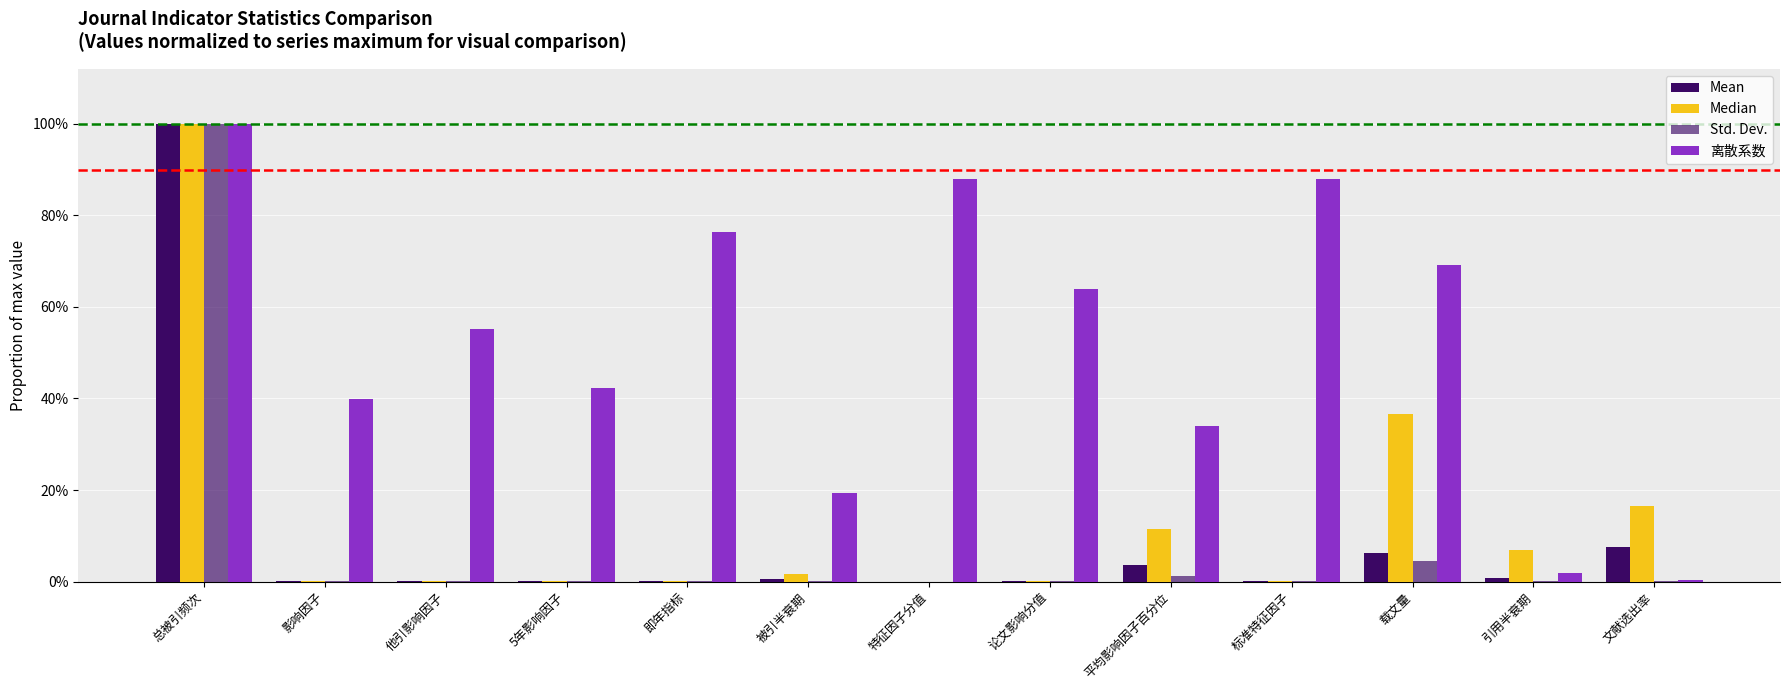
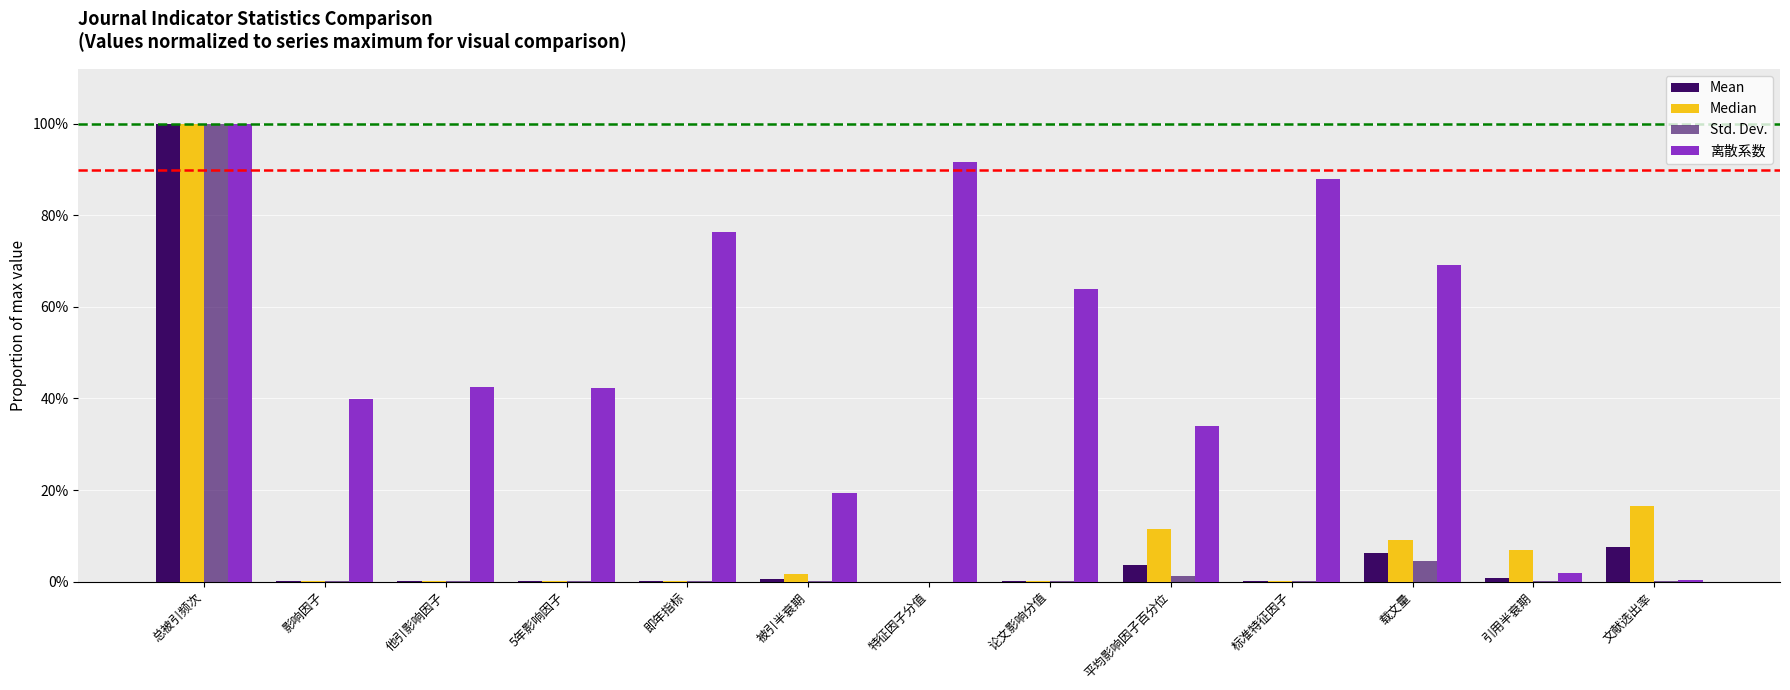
离散系数, 他引影响因子: 55% -> 43%
离散系数, 特征因子分值: 88% -> 92%
Median, 载文量: 37% -> 9%
